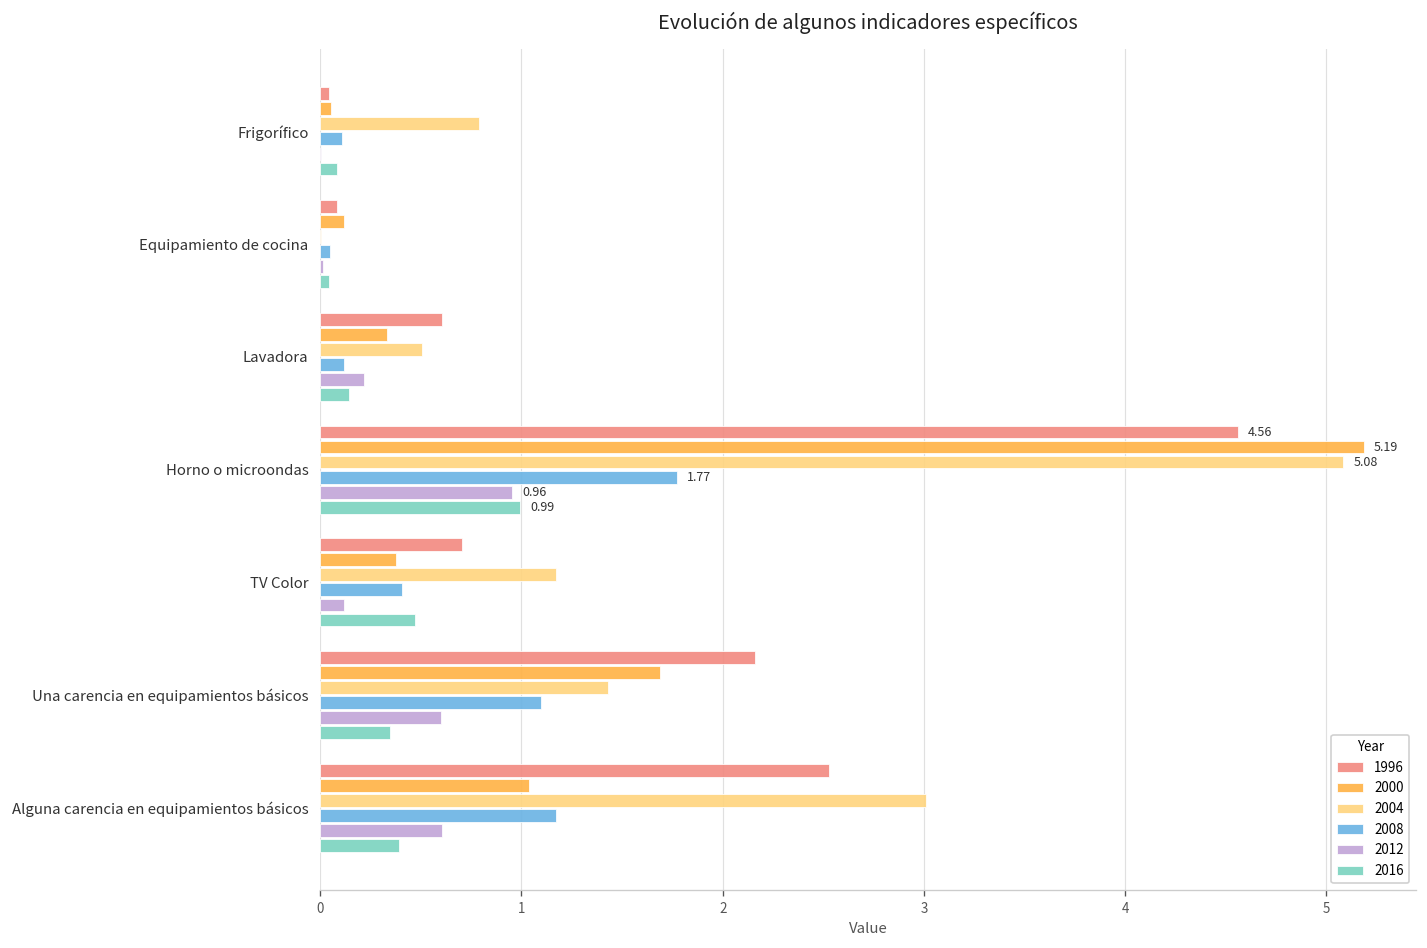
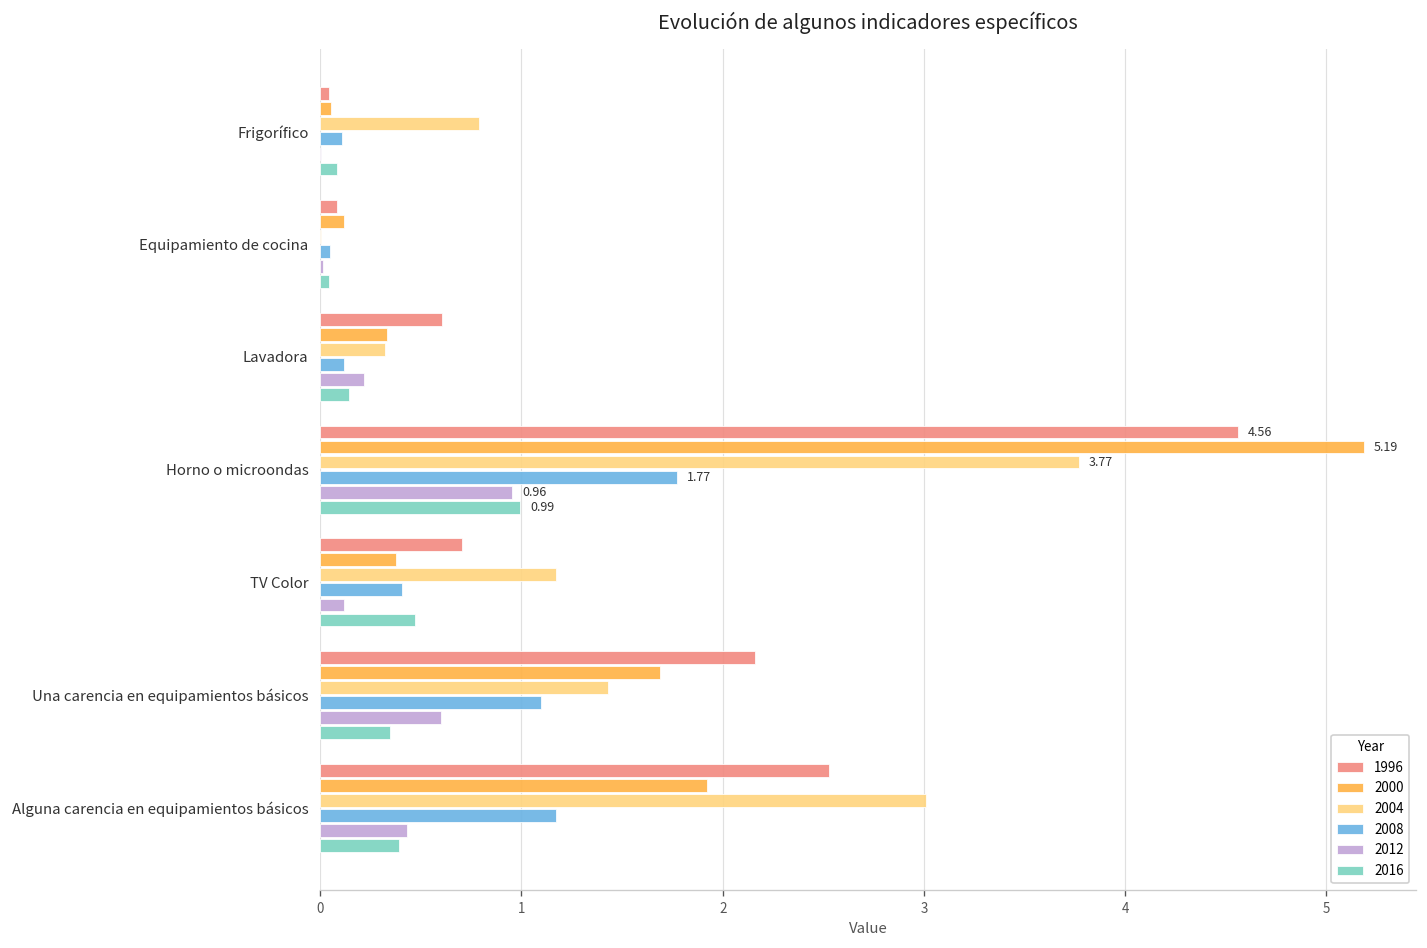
2004, Lavadora: 0.51 -> 0.32
2004, Horno o microondas: 5.08 -> 3.77
2000, Alguna carencia en equipamientos básicos: 1.04 -> 1.92
2012, Alguna carencia en equipamientos básicos: 0.61 -> 0.43
